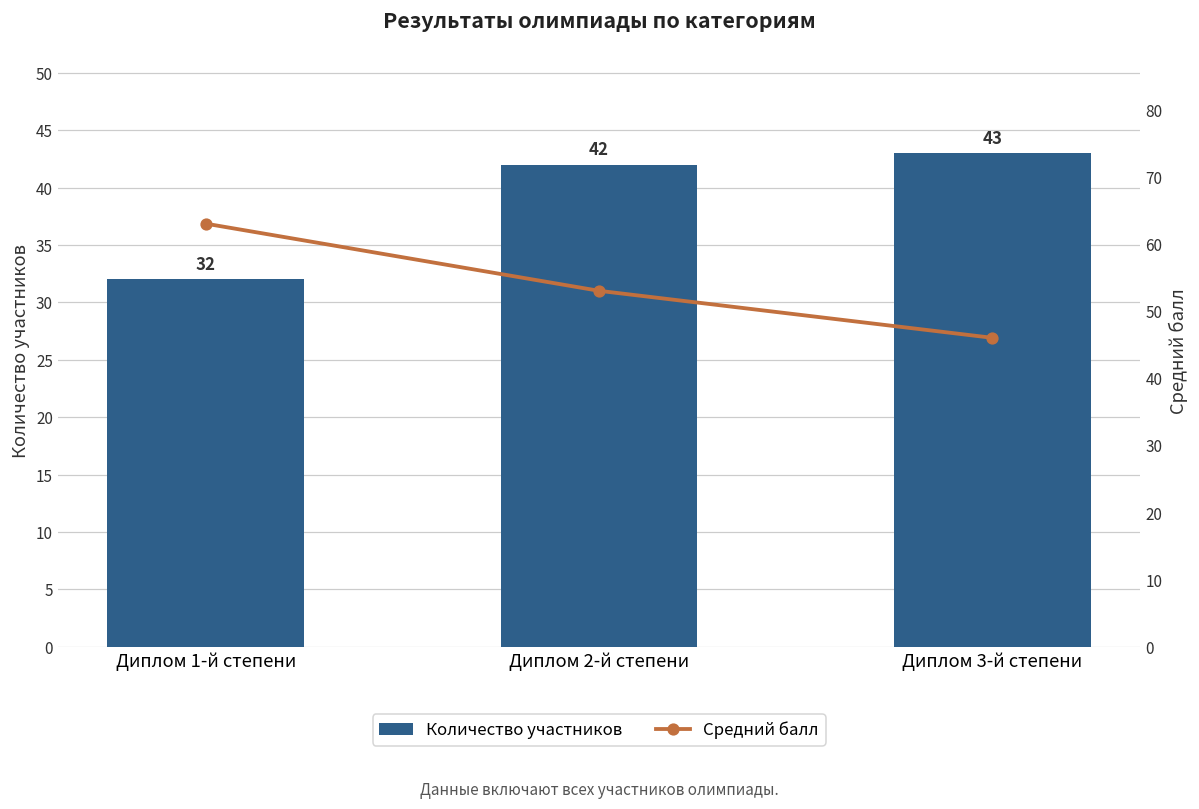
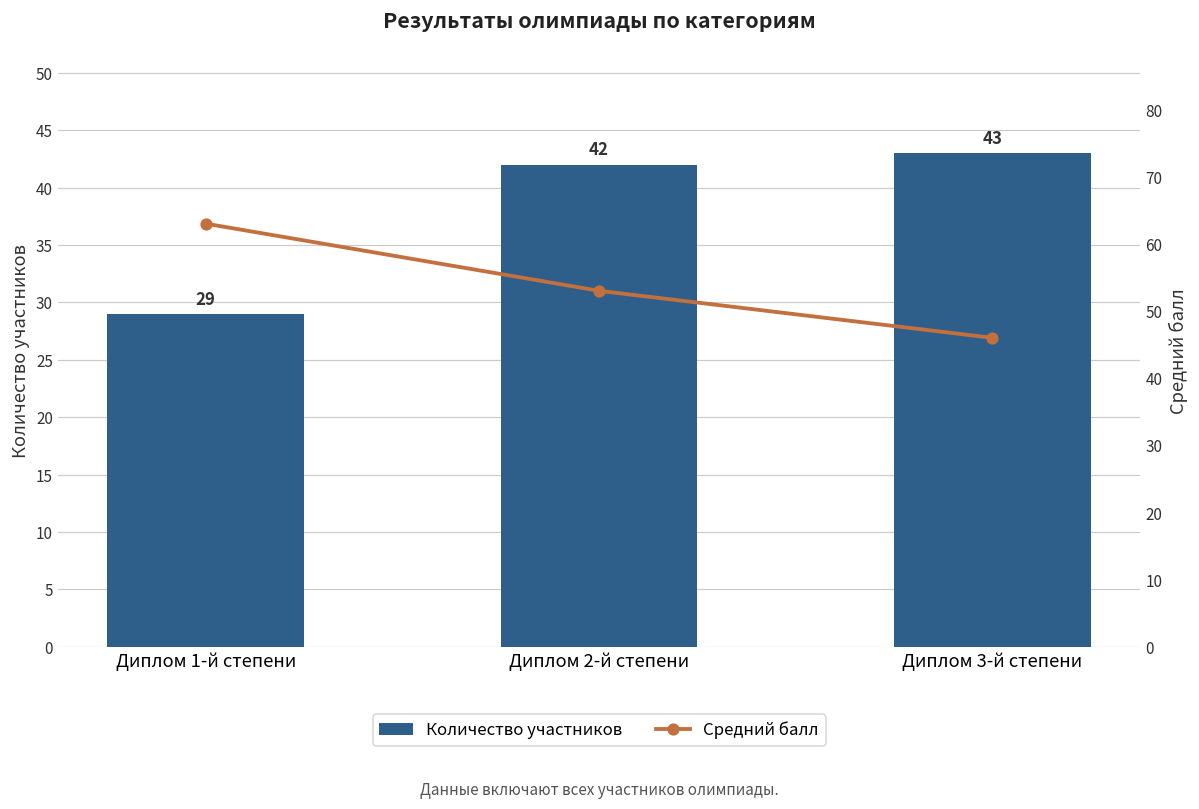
Количество участников, Диплом 1-й степени: 32 -> 29
